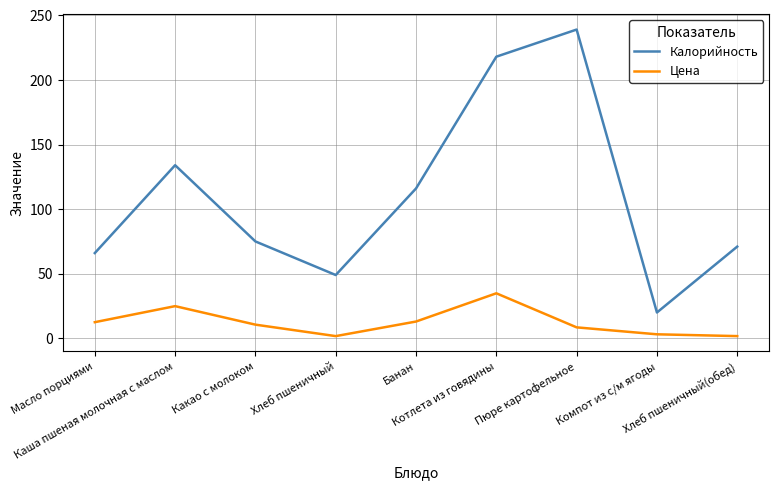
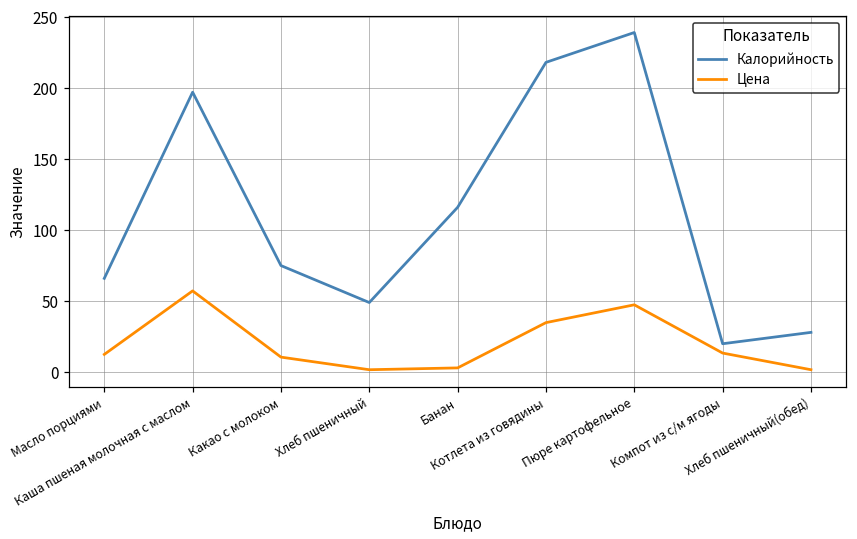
Калорийность, Каша пшеная молочная с маслом: 134 -> 197
Цена, Каша пшеная молочная с маслом: 25 -> 57
Цена, Банан: 13 -> 3
Цена, Пюре картофельное: 8 -> 47
Цена, Компот из с/м ягоды: 3 -> 13
Калорийность, Хлеб пшеничный(обед): 71 -> 28
